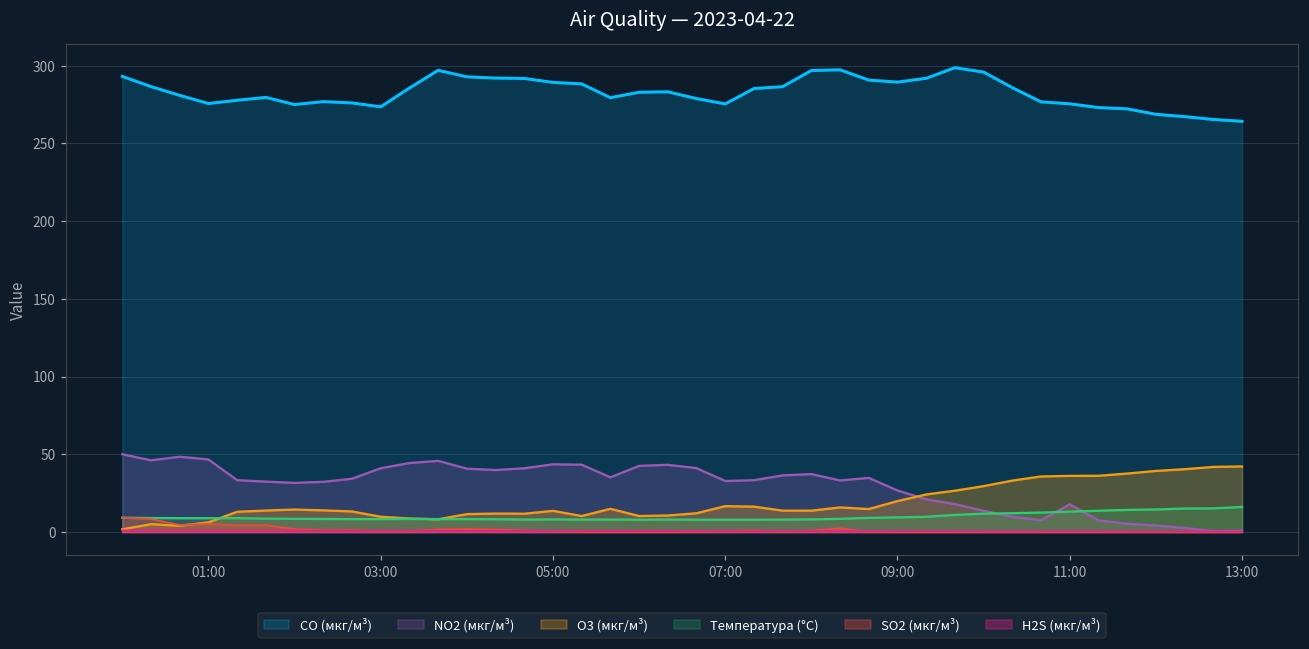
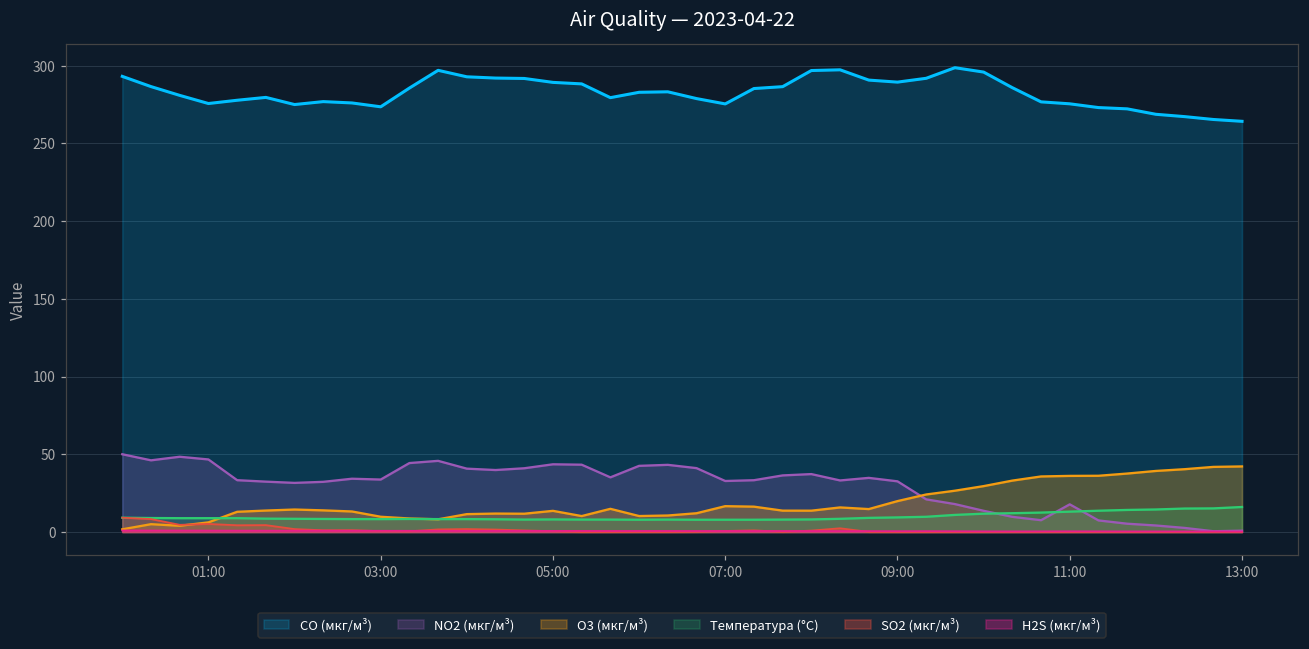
NO2 (мкг/м³), 03:00: 41 -> 34
NO2 (мкг/м³), 09:00: 27 -> 33
